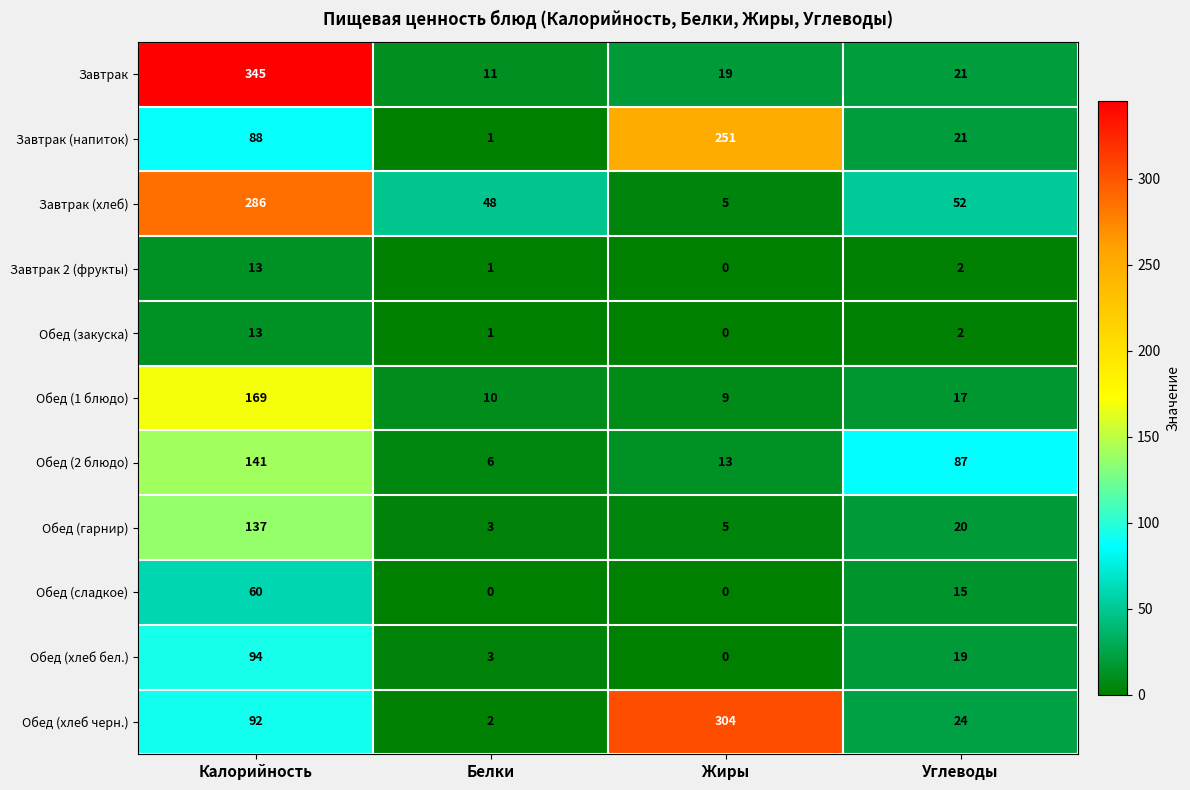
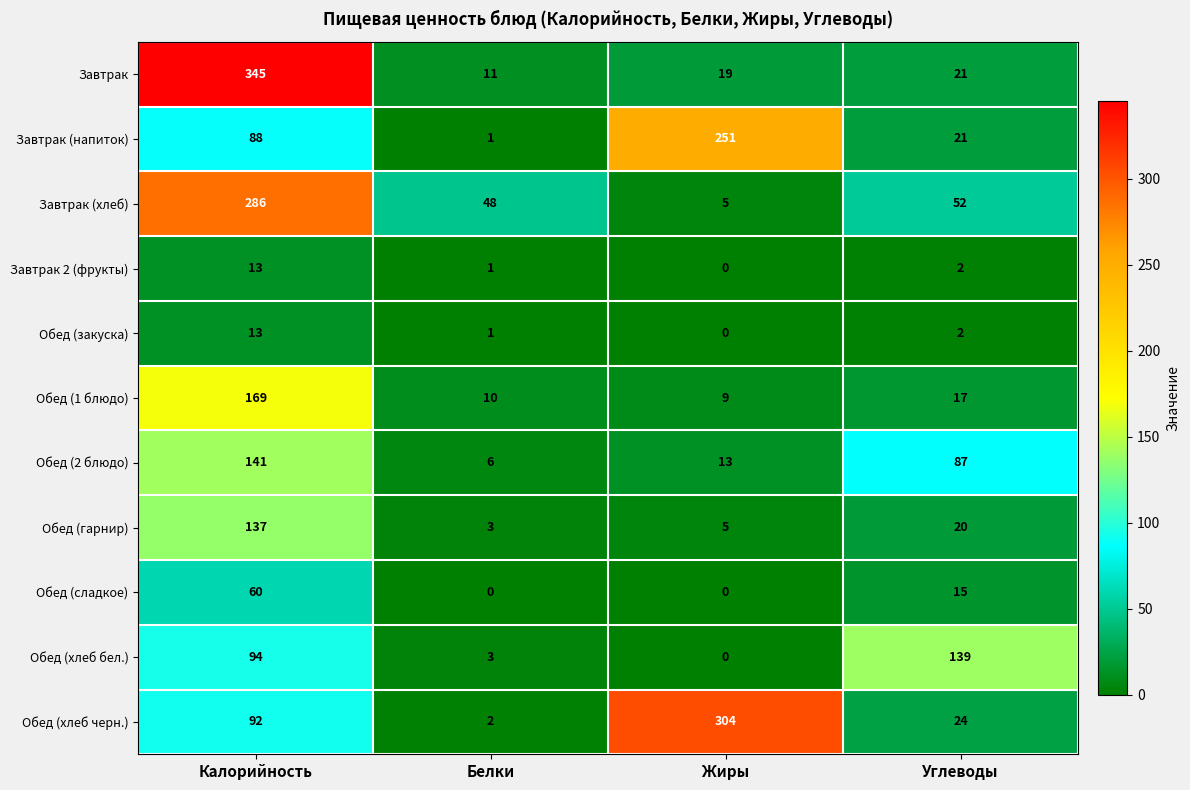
Обед (хлеб бел.), Углеводы: 19 -> 139
